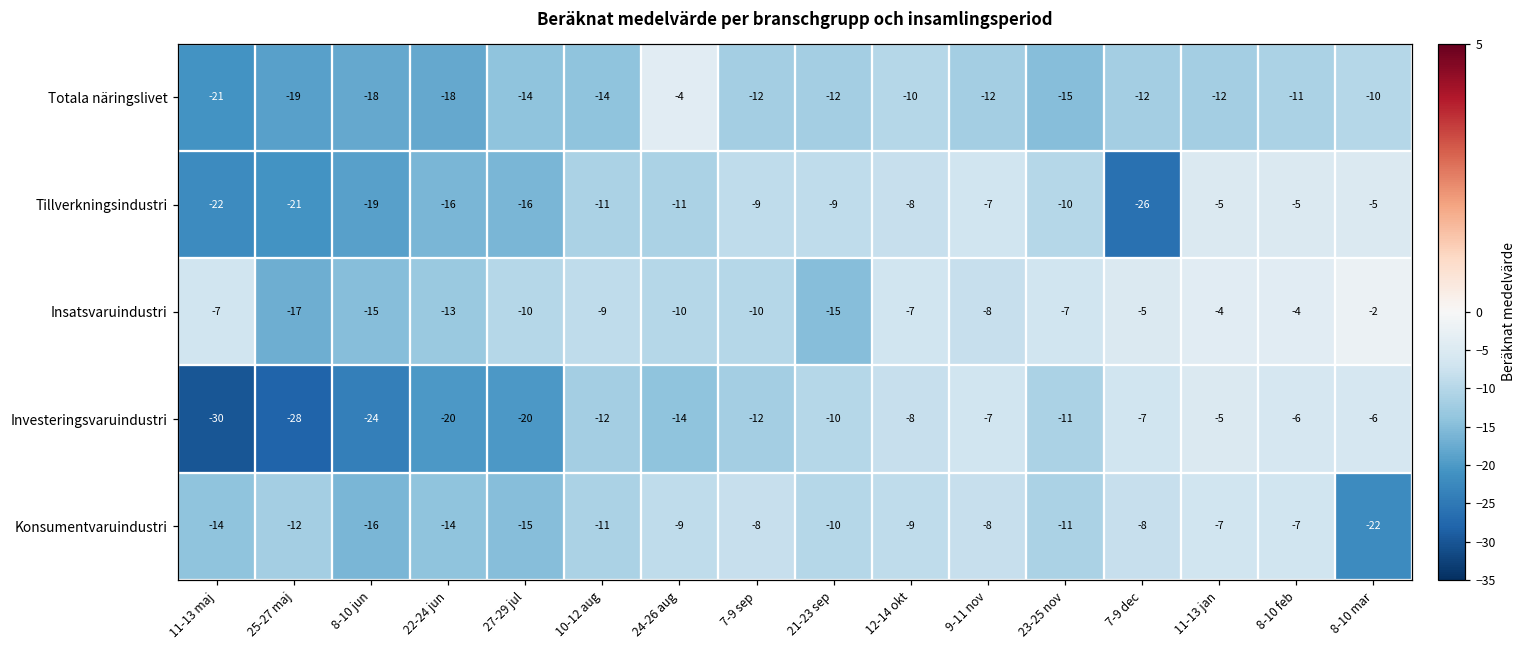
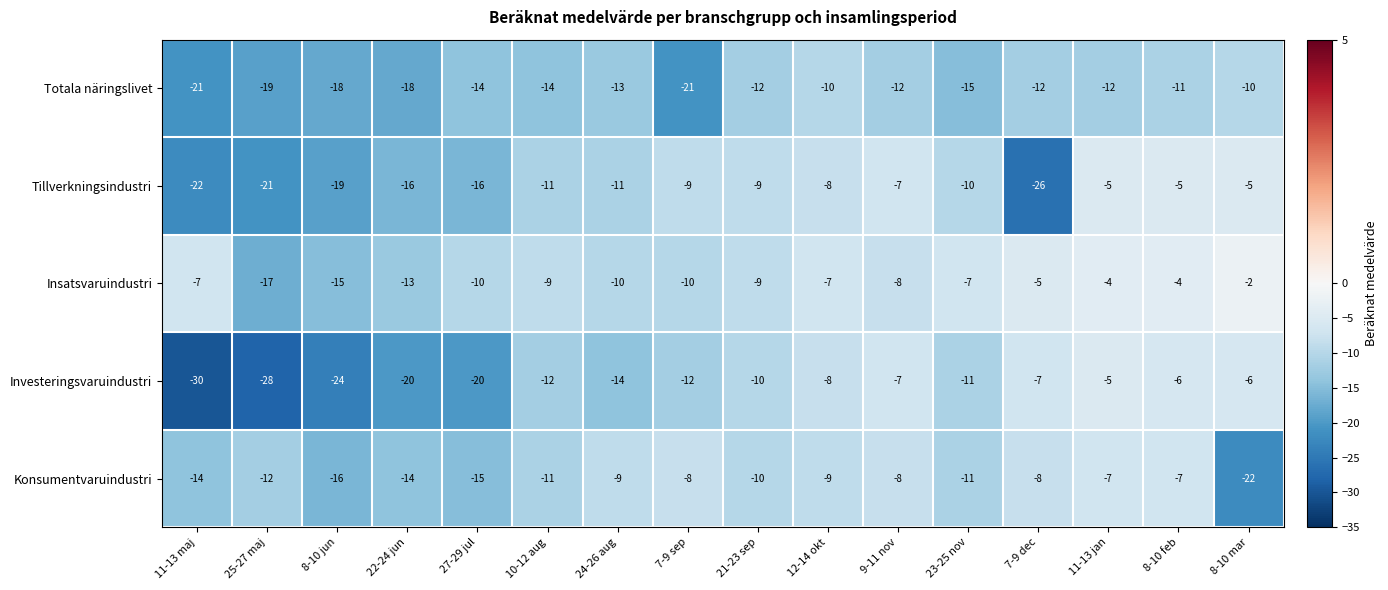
Totala näringslivet, 24-26 aug: -4 -> -13
Totala näringslivet, 7-9 sep: -12 -> -21
Insatsvaruindustri, 21-23 sep: -15 -> -9
